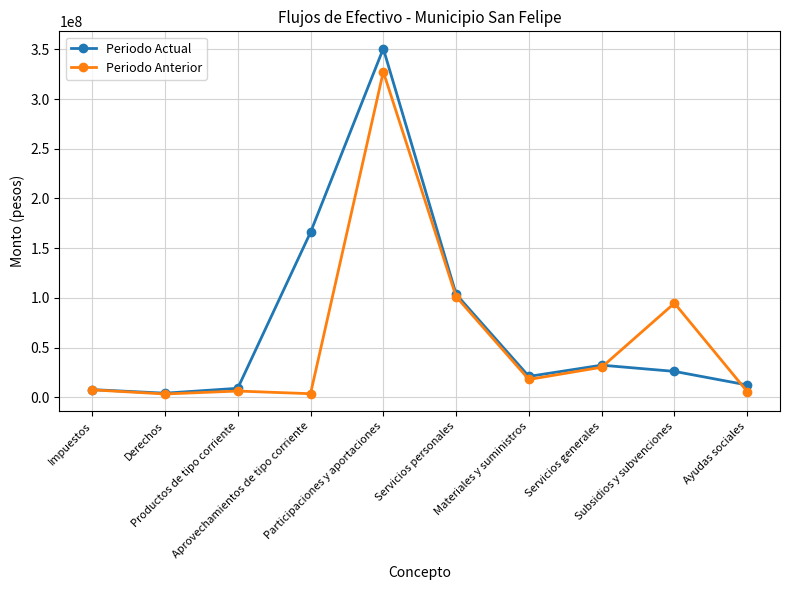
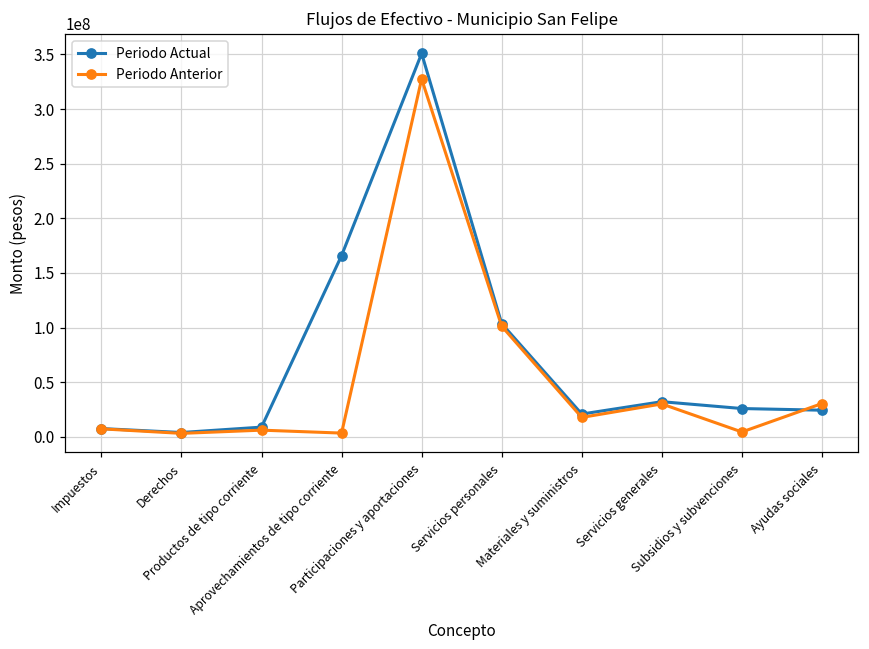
Periodo Anterior, Subsidios y subvenciones: 90000000 -> 0
Periodo Actual, Ayudas sociales: 10000000 -> 20000000
Periodo Anterior, Ayudas sociales: 10000000 -> 30000000
